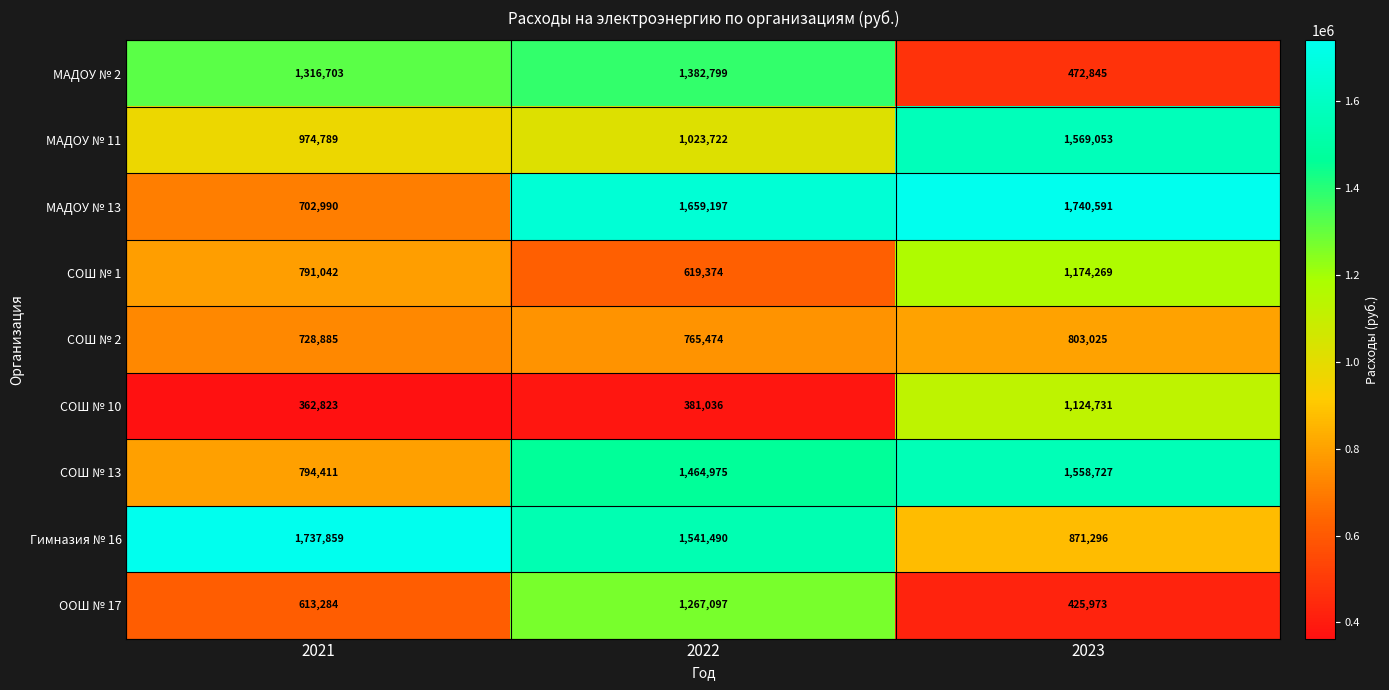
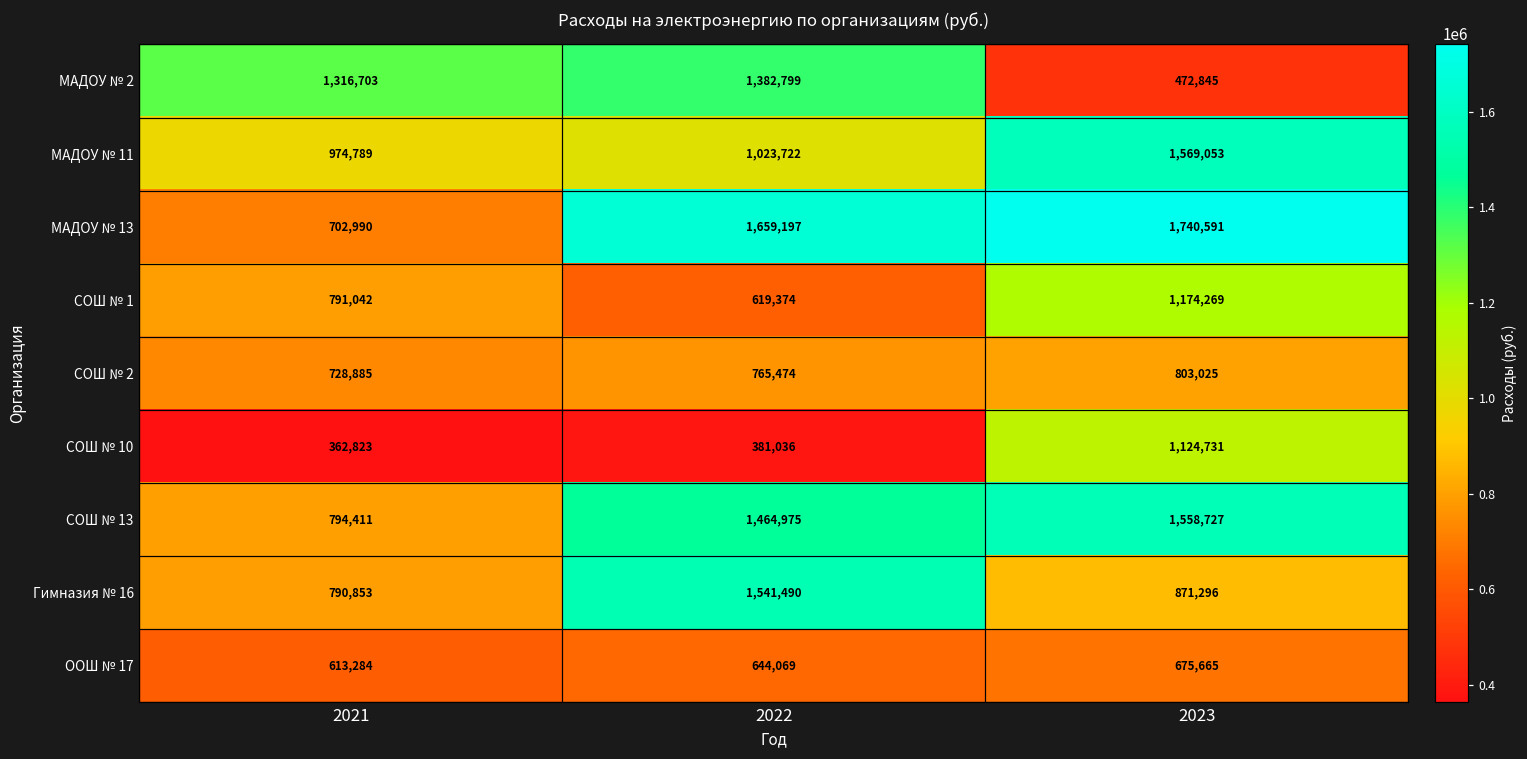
Гимназия № 16, 2021: 1,737,859 -> 790,853
ООШ № 17, 2022: 1,267,097 -> 644,069
ООШ № 17, 2023: 425,973 -> 675,665
